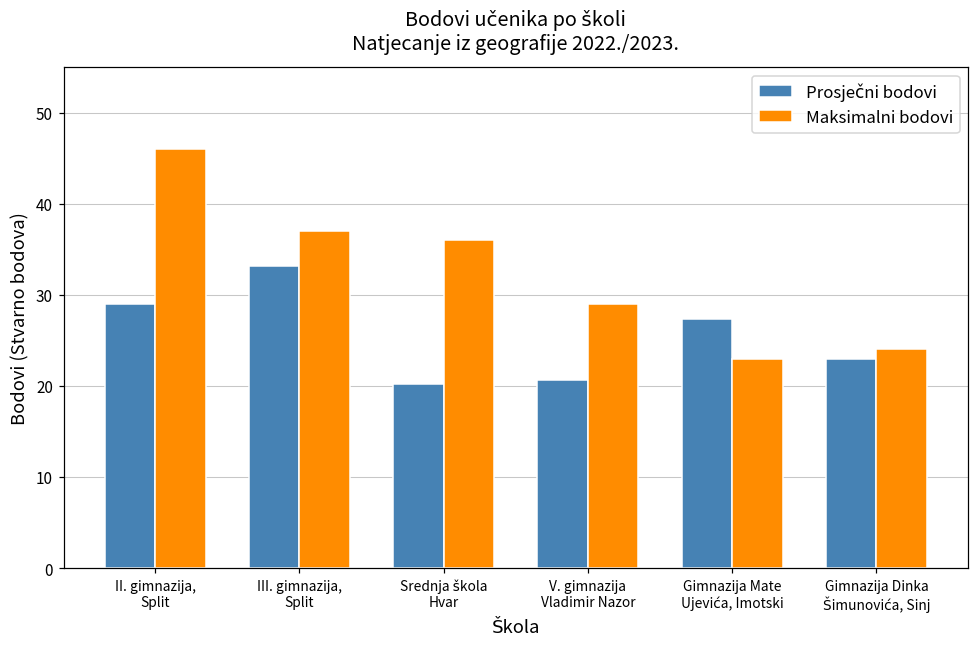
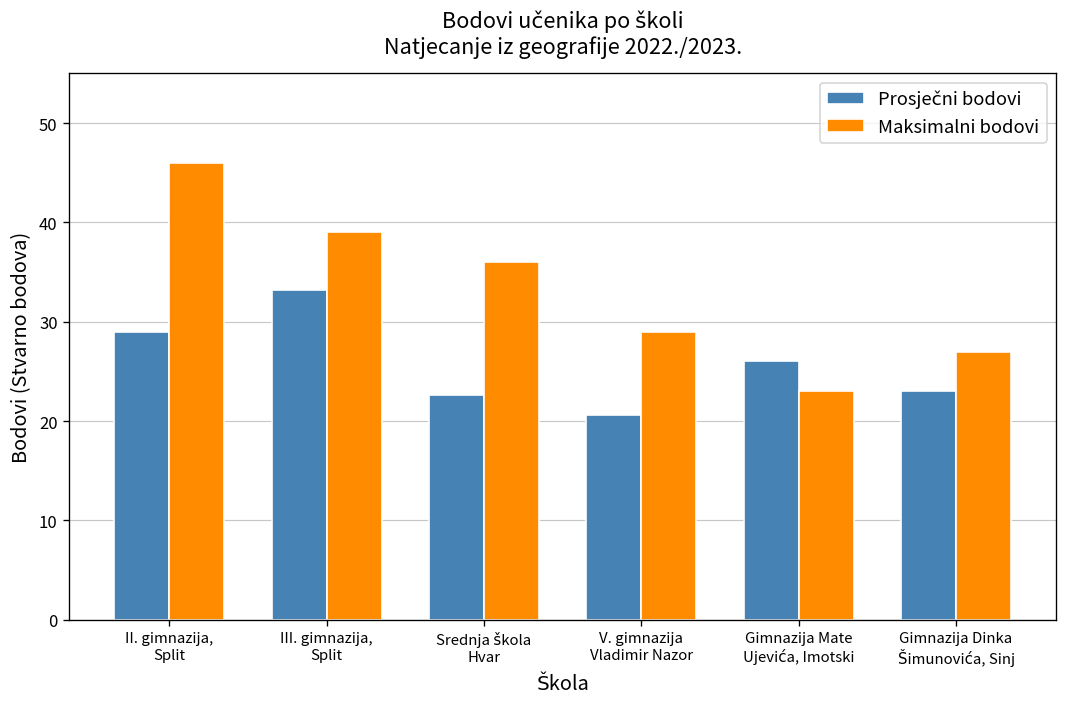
Maksimalni bodovi, III. gimnazija, Split: 37 -> 39
Prosječni bodovi, Srednja škola Hvar: 20 -> 23
Prosječni bodovi, Gimnazija Mate Ujevića, Imotski: 27 -> 26
Maksimalni bodovi, Gimnazija Dinka Šimunovića, Sinj: 24 -> 27
